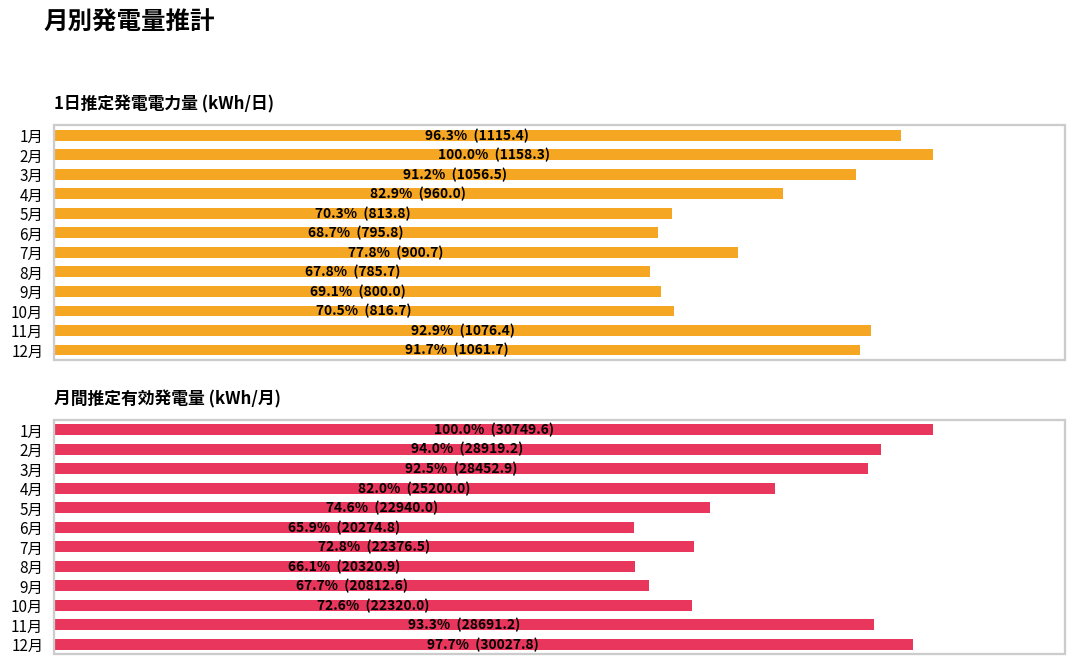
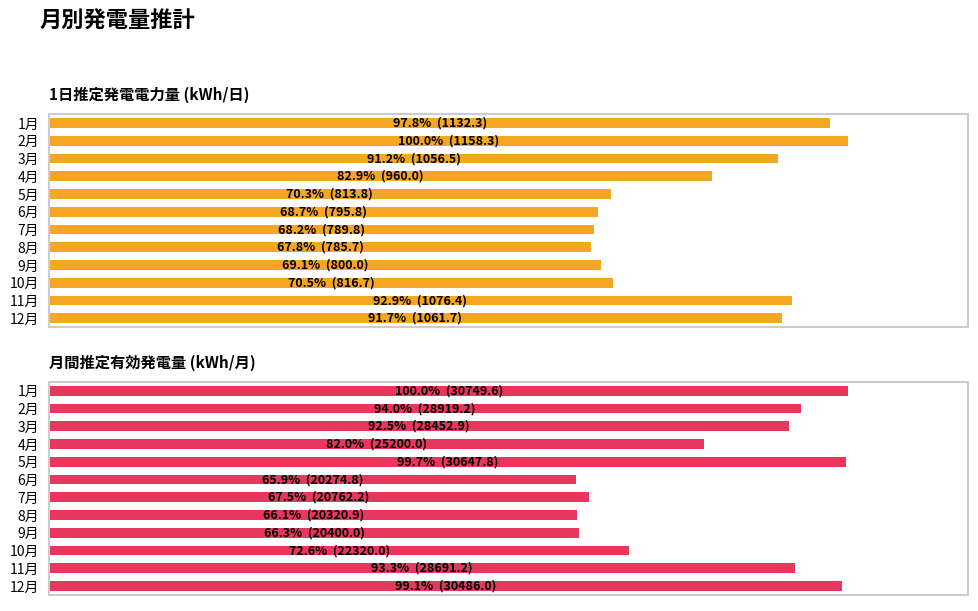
1日推定発電電力量 (kWh/日), 1月: 96.3% (1115.4) -> 97.8% (1132.3)
1日推定発電電力量 (kWh/日), 7月: 77.8% (900.7) -> 68.2% (789.8)
月間推定有効発電量 (kWh/月), 5月: 74.6% (22940.0) -> 99.7% (30647.8)
月間推定有効発電量 (kWh/月), 7月: 72.8% (22376.5) -> 67.5% (20762.2)
月間推定有効発電量 (kWh/月), 9月: 67.7% (20812.6) -> 66.3% (20400.0)
月間推定有効発電量 (kWh/月), 12月: 97.7% (30027.8) -> 99.1% (30486.0)
